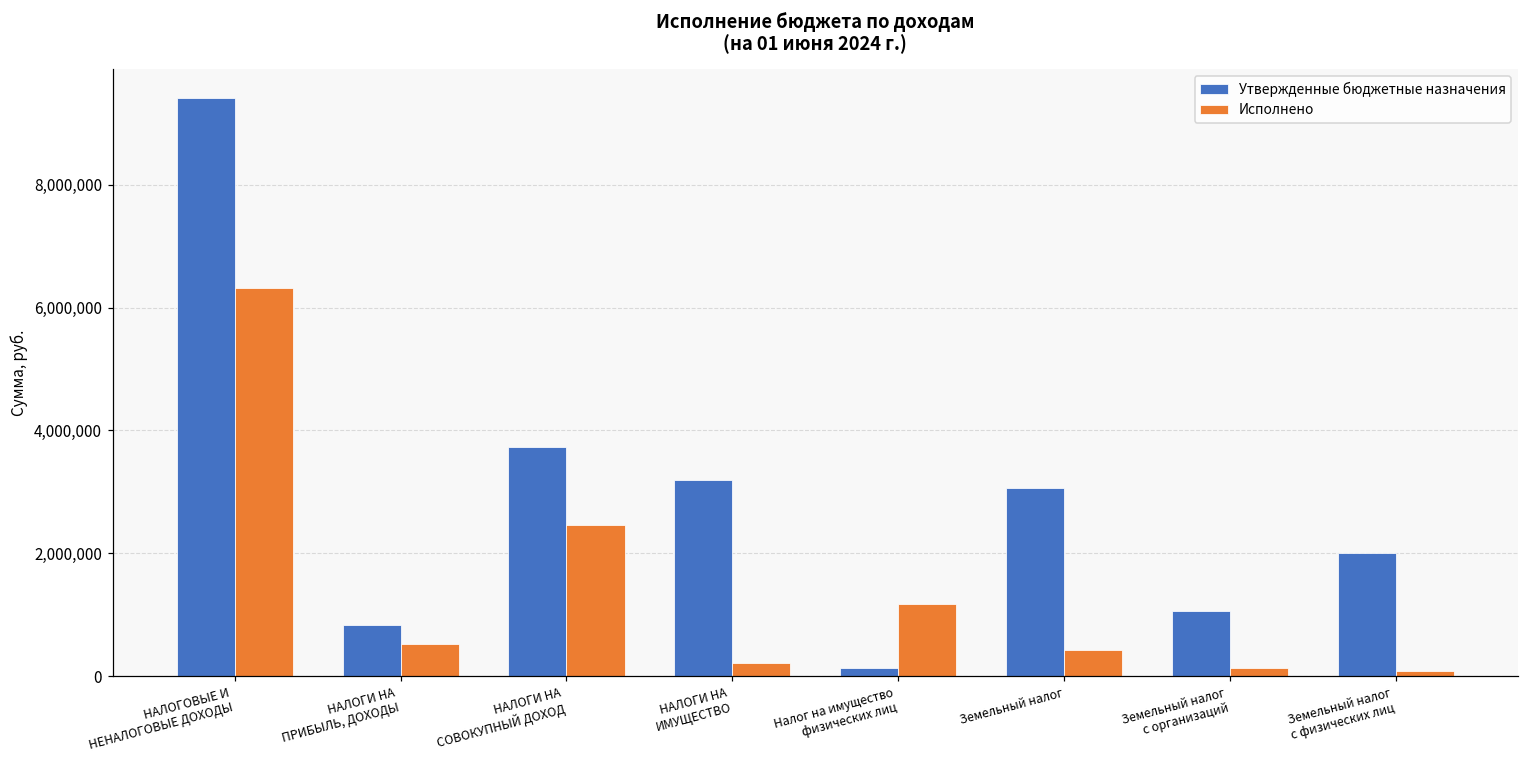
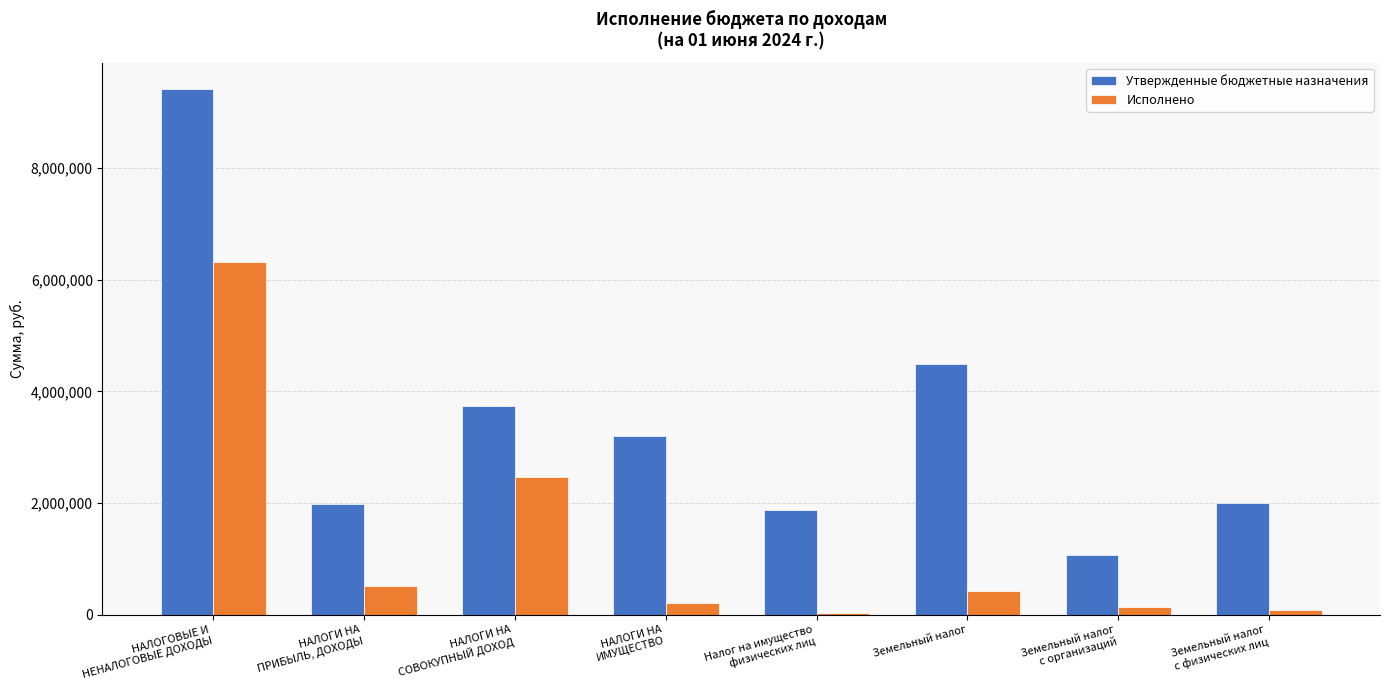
Утвержденные бюджетные назначения, НАЛОГИ НА ПРИБЫЛЬ, ДОХОДЫ: 800,000 -> 2,000,000
Утвержденные бюджетные назначения, Налог на имущество физических лиц: 100,000 -> 1,900,000
Исполнено, Налог на имущество физических лиц: 1,200,000 -> 0
Утвержденные бюджетные назначения, Земельный налог: 3,100,000 -> 4,500,000
